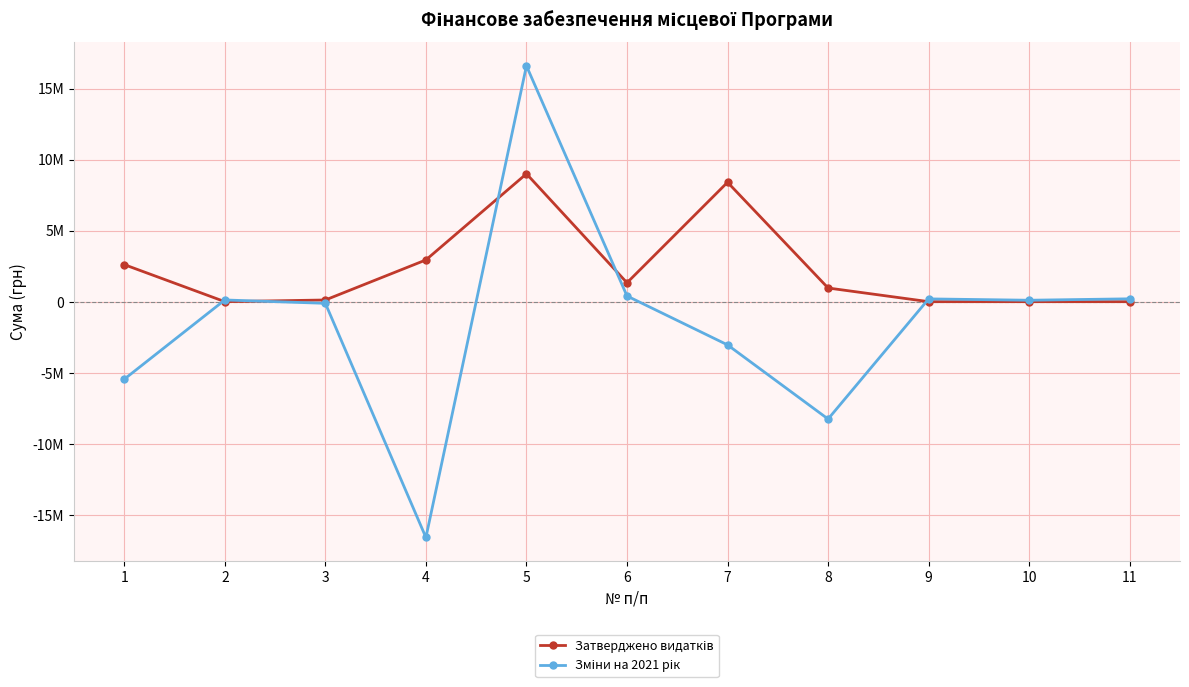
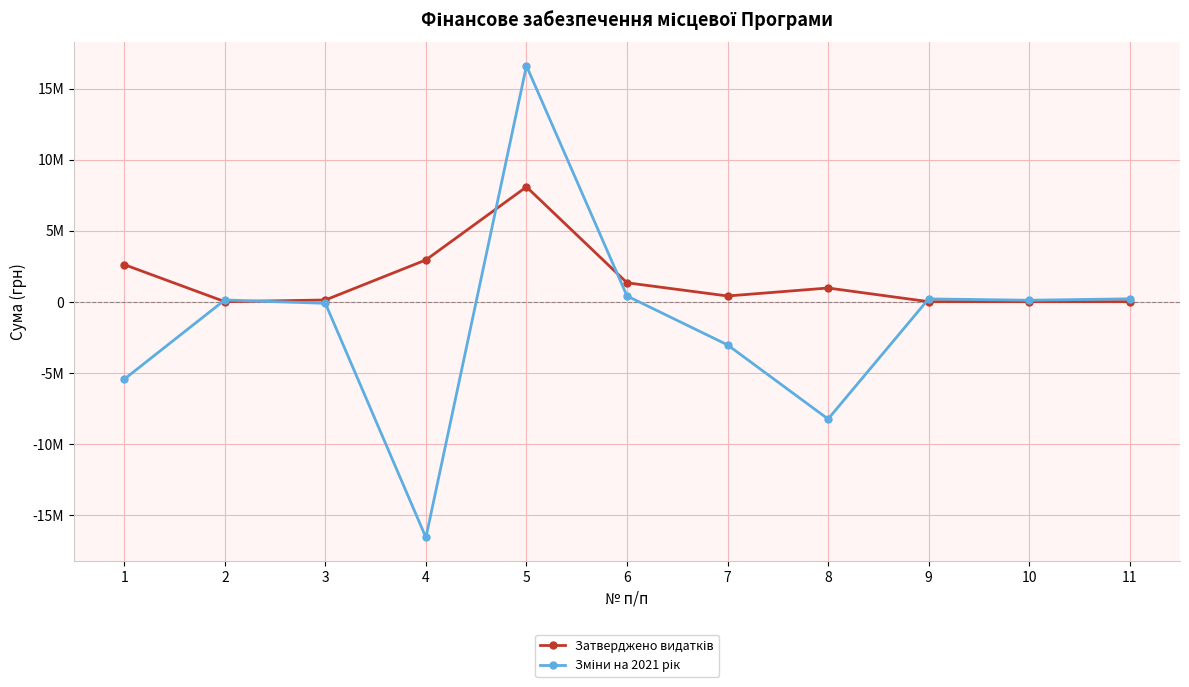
Затверджено видатків, 5: 9000000 -> 8100000
Затверджено видатків, 7: 8400000 -> 400000
